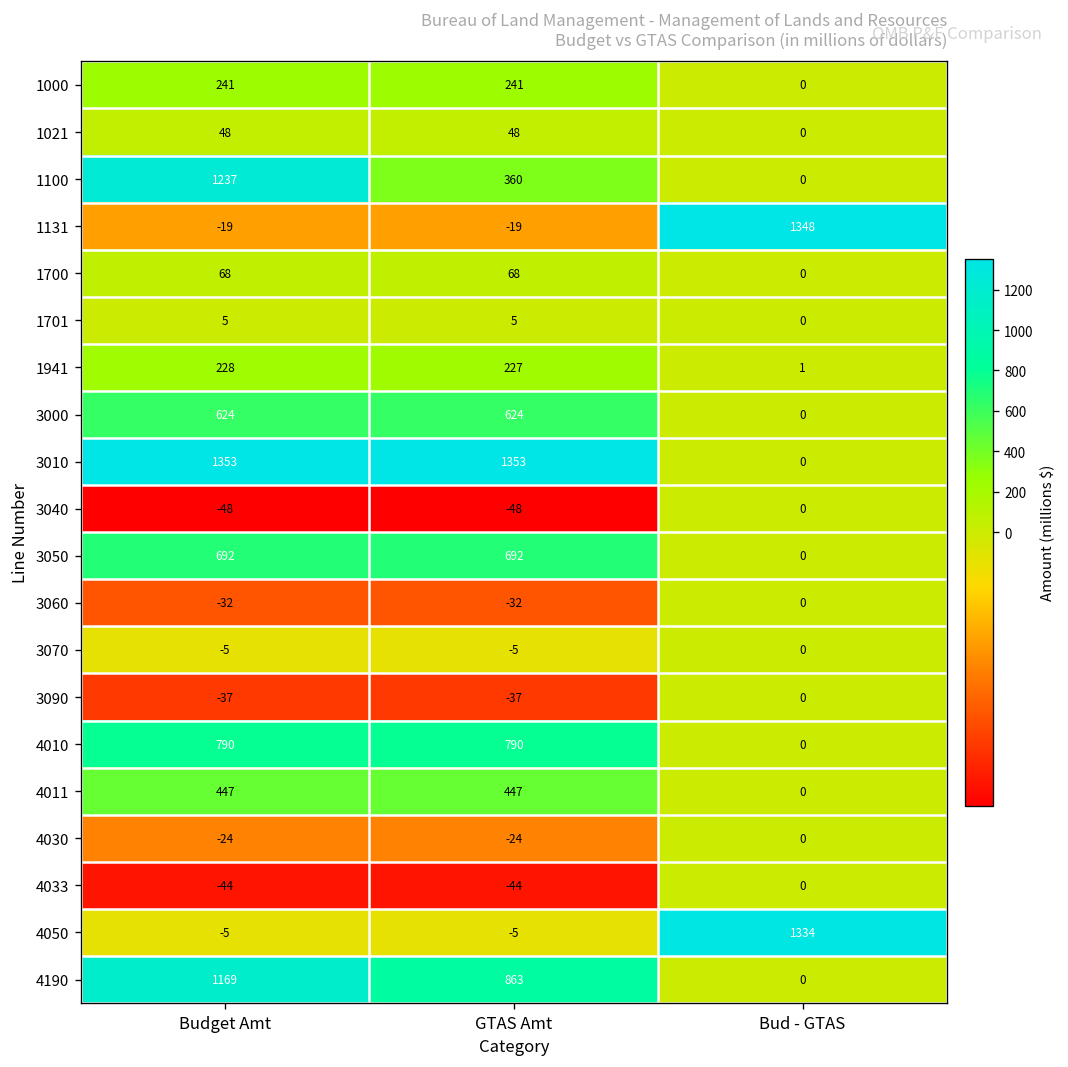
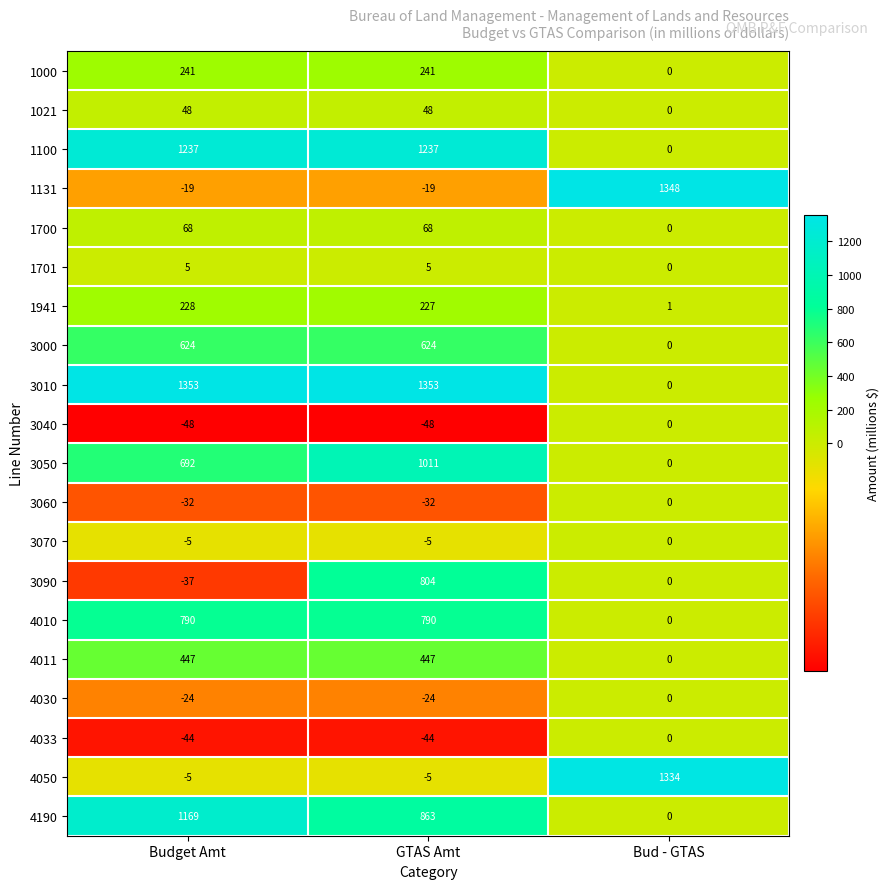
1100, GTAS Amt: 360 -> 1237
3050, GTAS Amt: 692 -> 1011
3090, GTAS Amt: -37 -> 804
